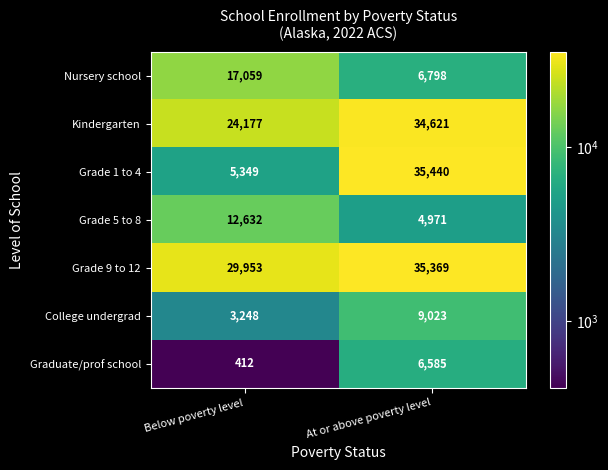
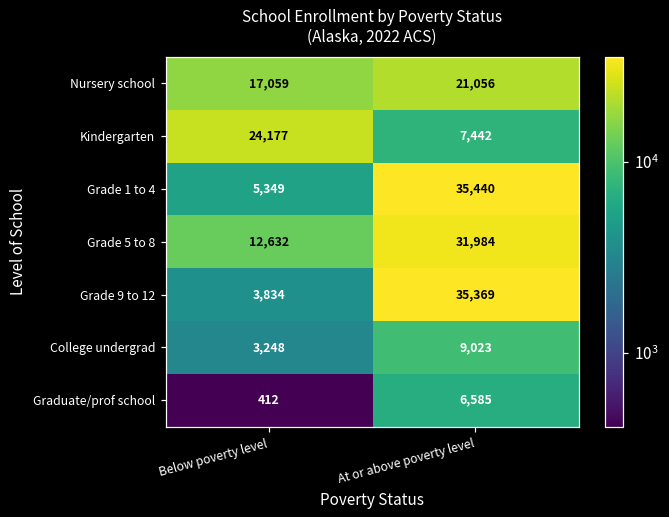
Nursery school, At or above poverty level: 6,798 -> 21,056
Kindergarten, At or above poverty level: 34,621 -> 7,442
Grade 5 to 8, At or above poverty level: 4,971 -> 31,984
Grade 9 to 12, Below poverty level: 29,953 -> 3,834
